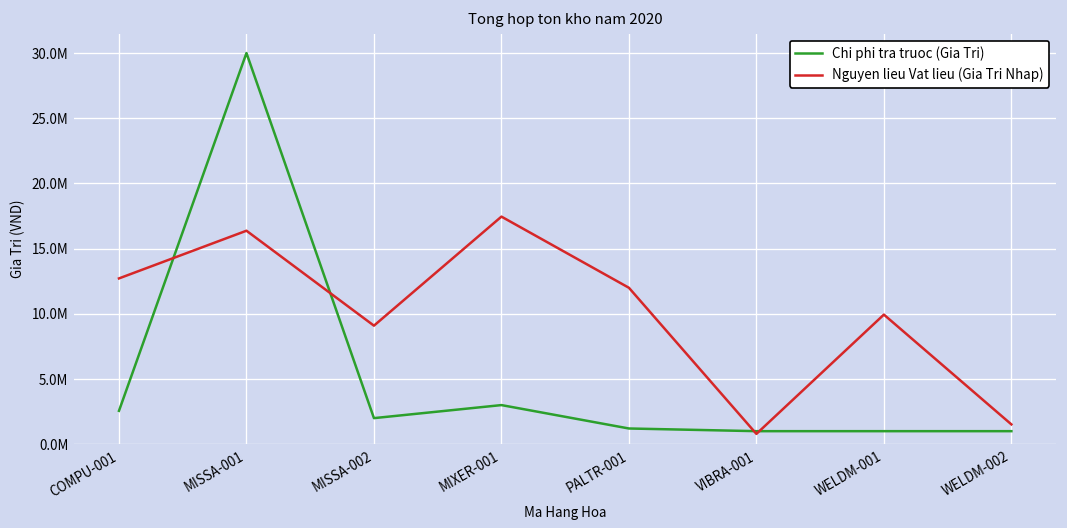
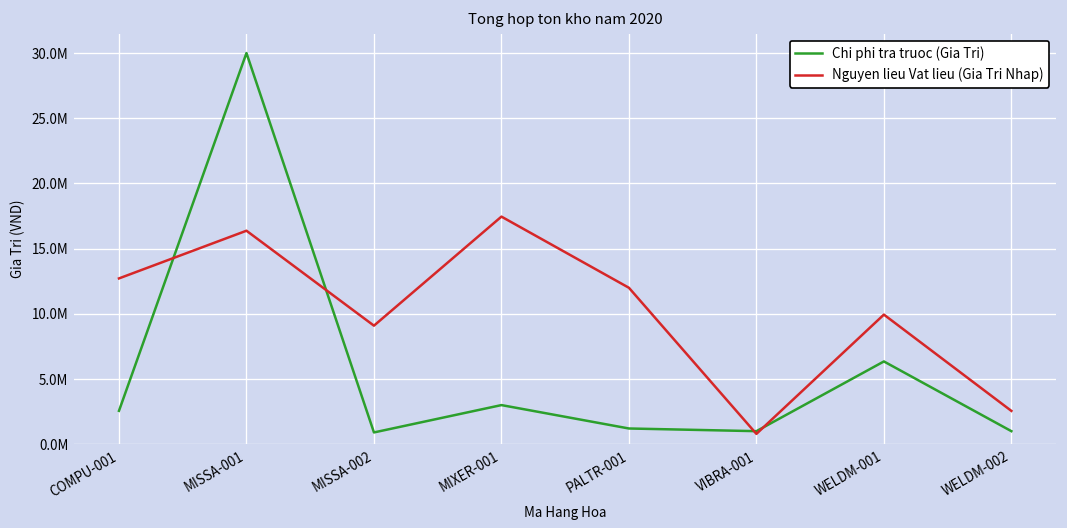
Chi phi tra truoc (Gia Tri), MISSA-002: 2000000 -> 900000
Chi phi tra truoc (Gia Tri), WELDM-001: 1000000 -> 6300000
Nguyen lieu Vat lieu (Gia Tri Nhap), WELDM-002: 1500000 -> 2600000
